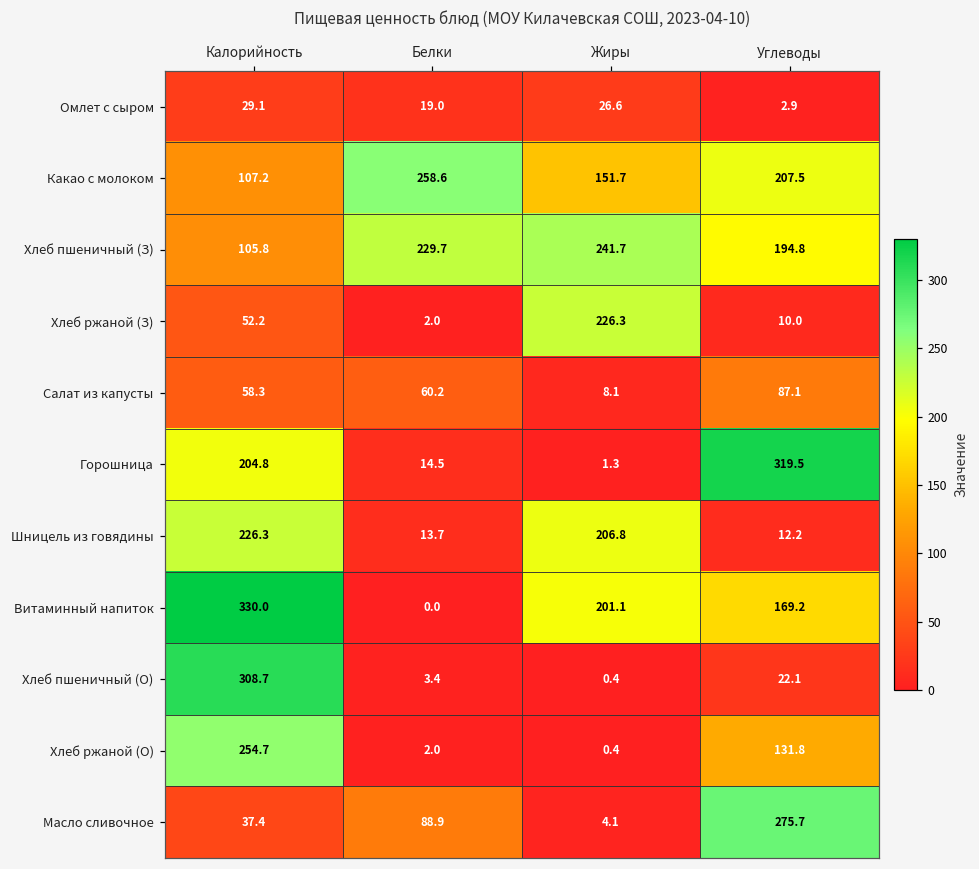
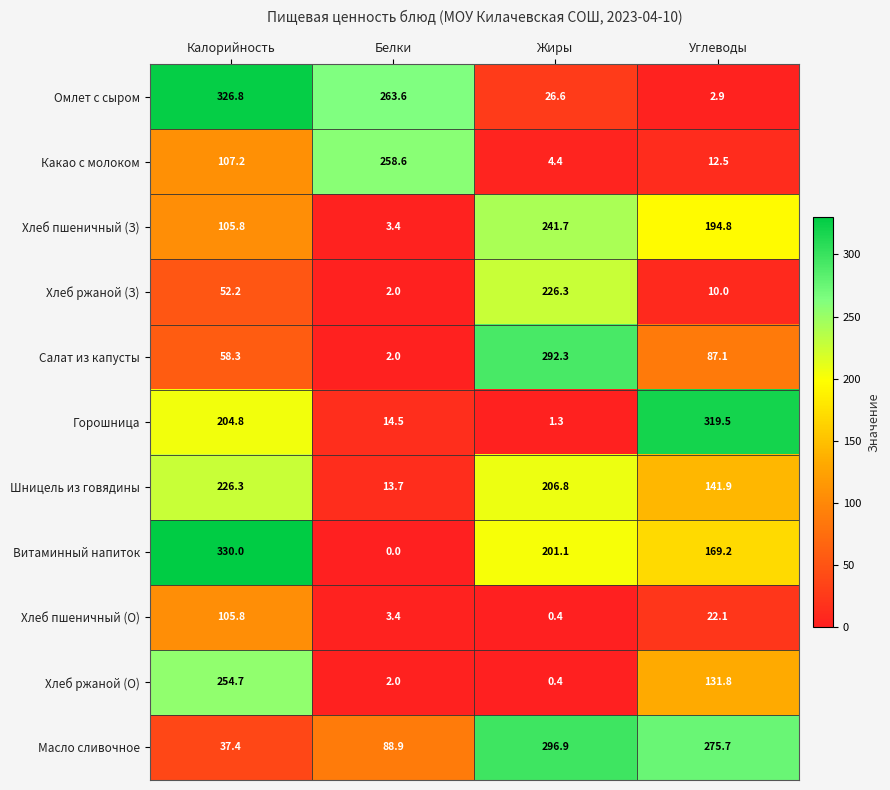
Омлет с сыром, Калорийность: 29.1 -> 326.8
Омлет с сыром, Белки: 19.0 -> 263.6
Какао с молоком, Жиры: 151.7 -> 4.4
Какао с молоком, Углеводы: 207.5 -> 12.5
Хлеб пшеничный (З), Белки: 229.7 -> 3.4
Салат из капусты, Белки: 60.2 -> 2.0
Салат из капусты, Жиры: 8.1 -> 292.3
Шницель из говядины, Углеводы: 12.2 -> 141.9
Хлеб пшеничный (О), Калорийность: 308.7 -> 105.8
Масло сливочное, Жиры: 4.1 -> 296.9
